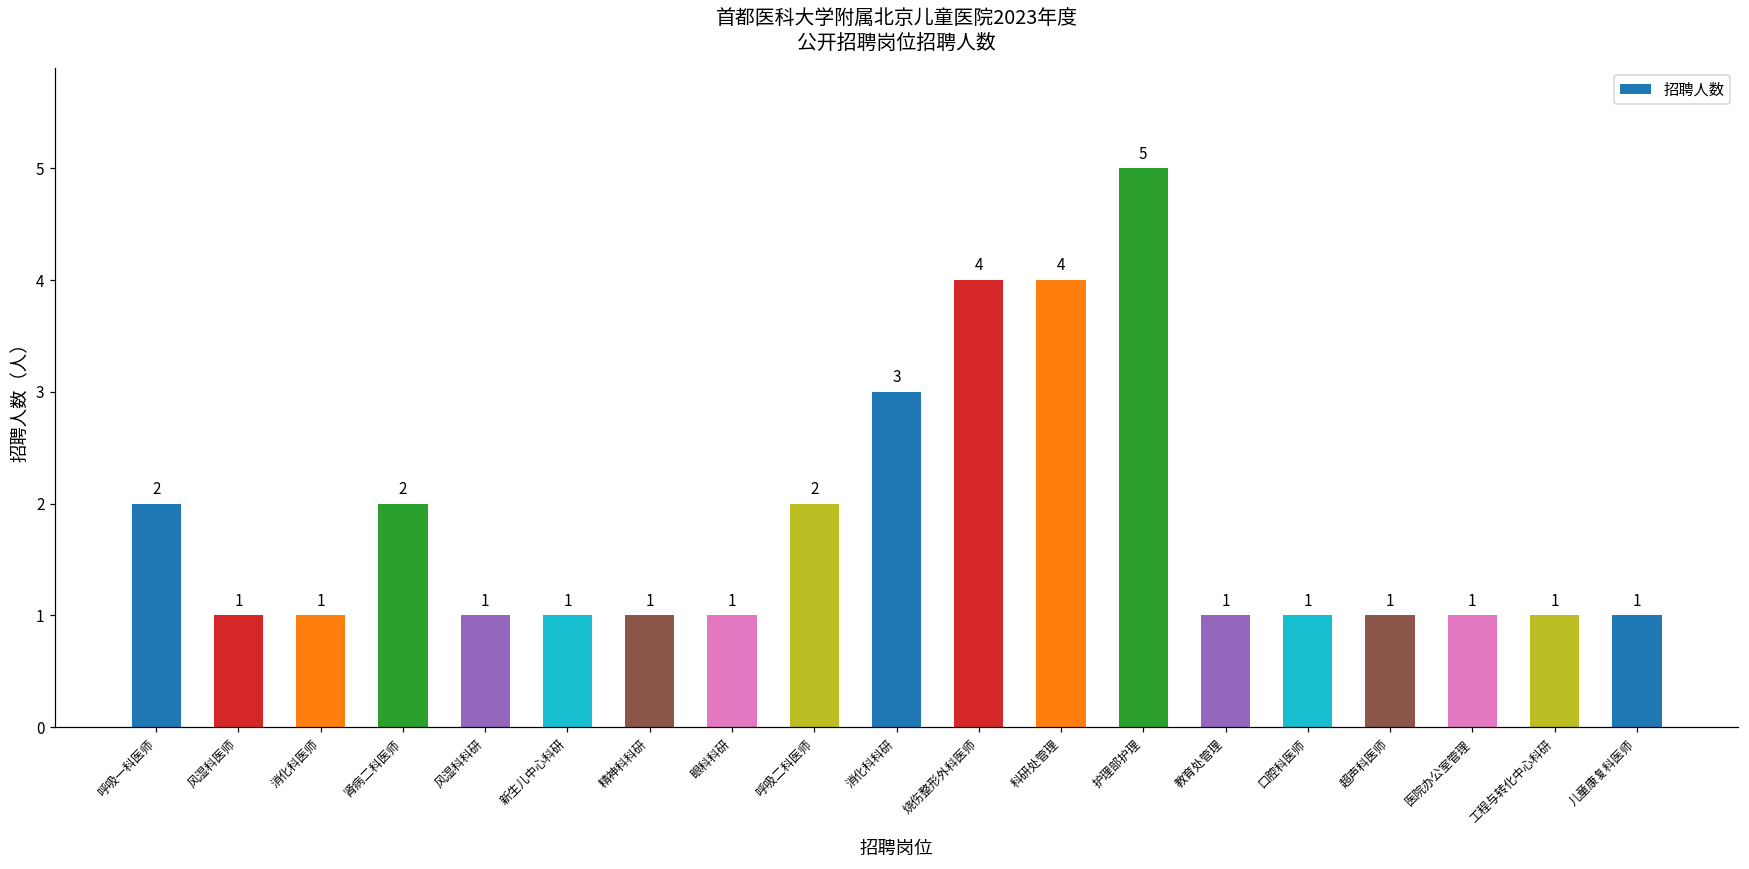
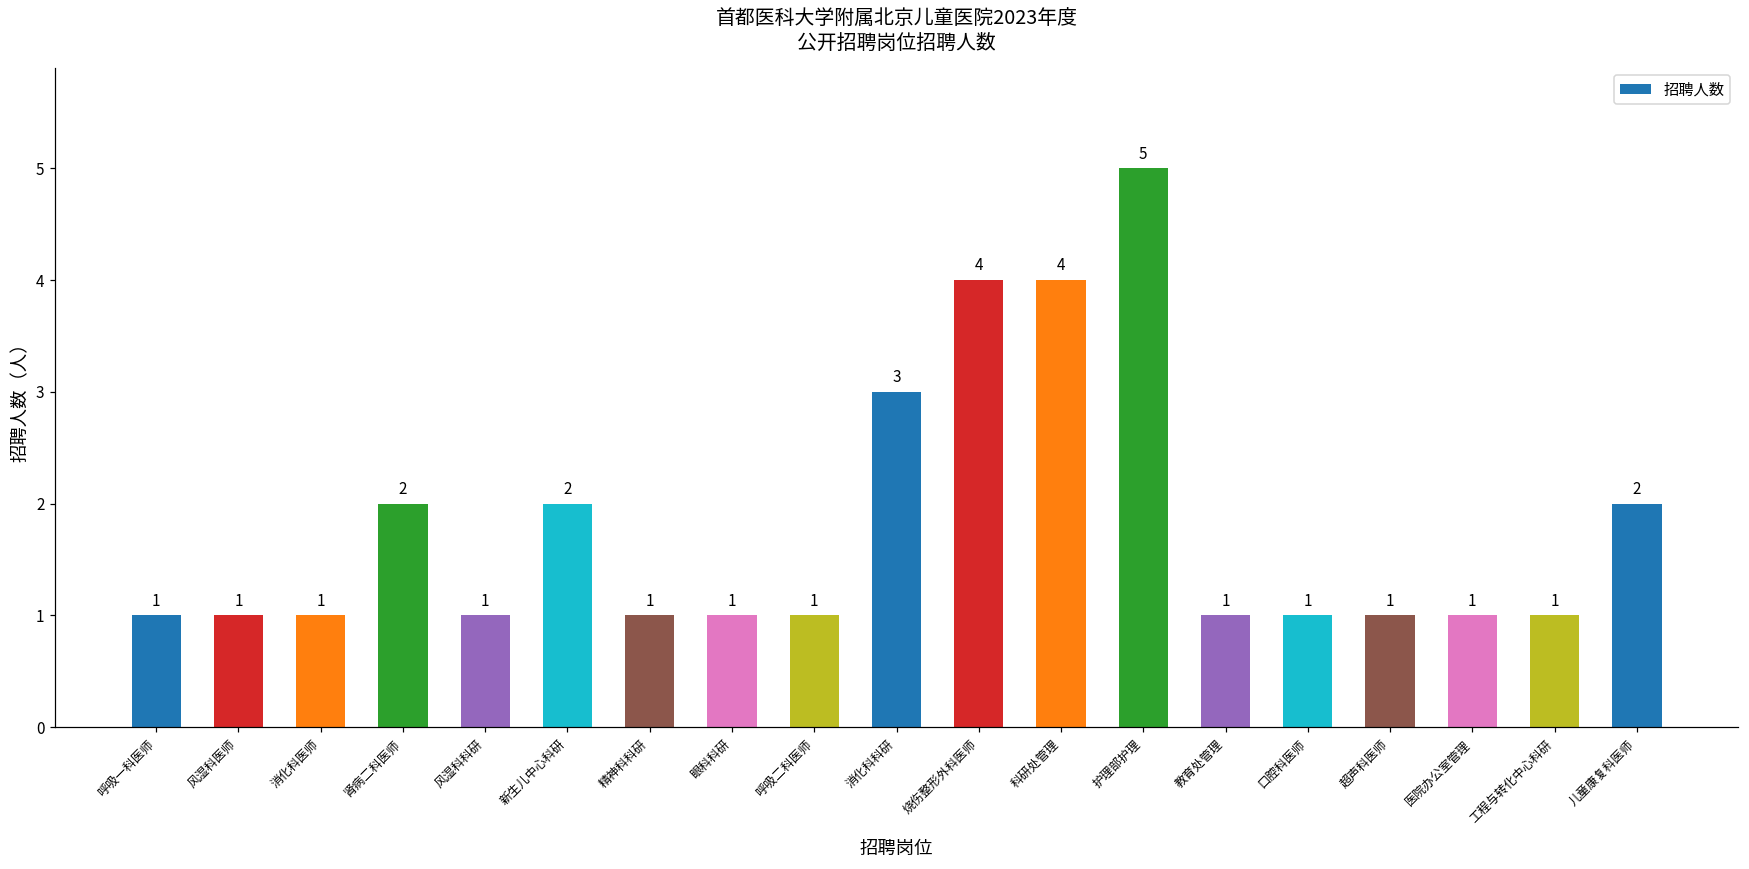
呼吸一科医师: 2 -> 1
新生儿中心科研: 1 -> 2
呼吸二科医师: 2 -> 1
儿童康复科医师: 1 -> 2
